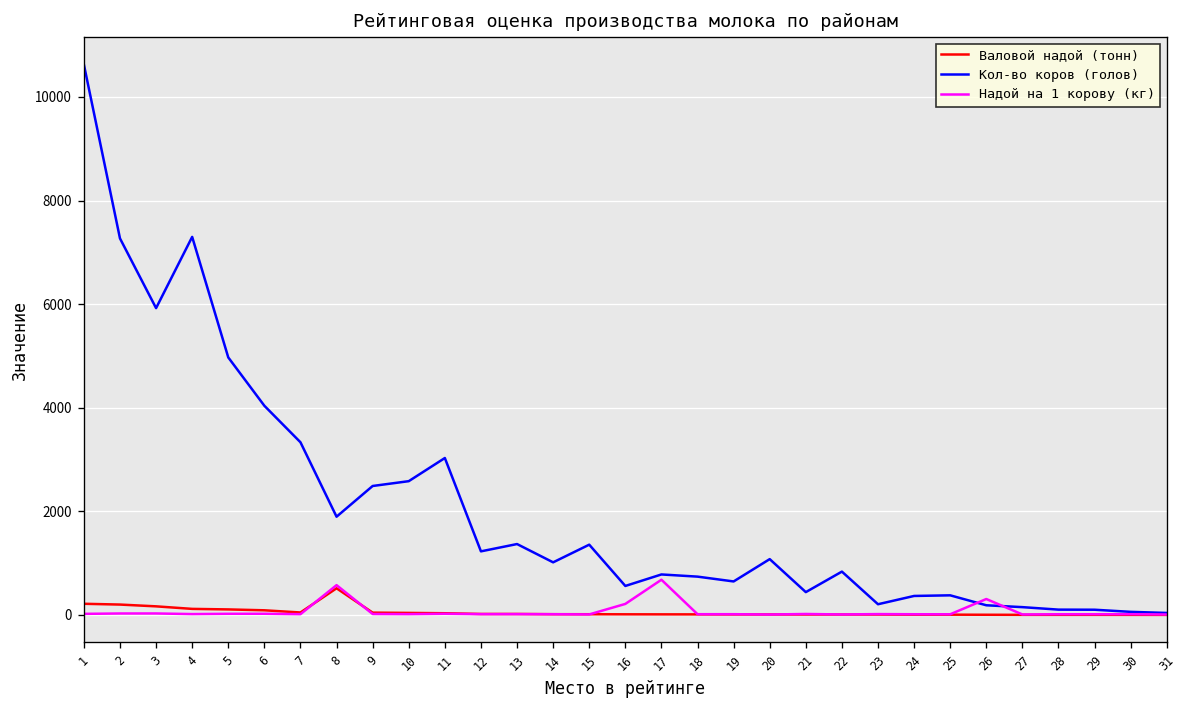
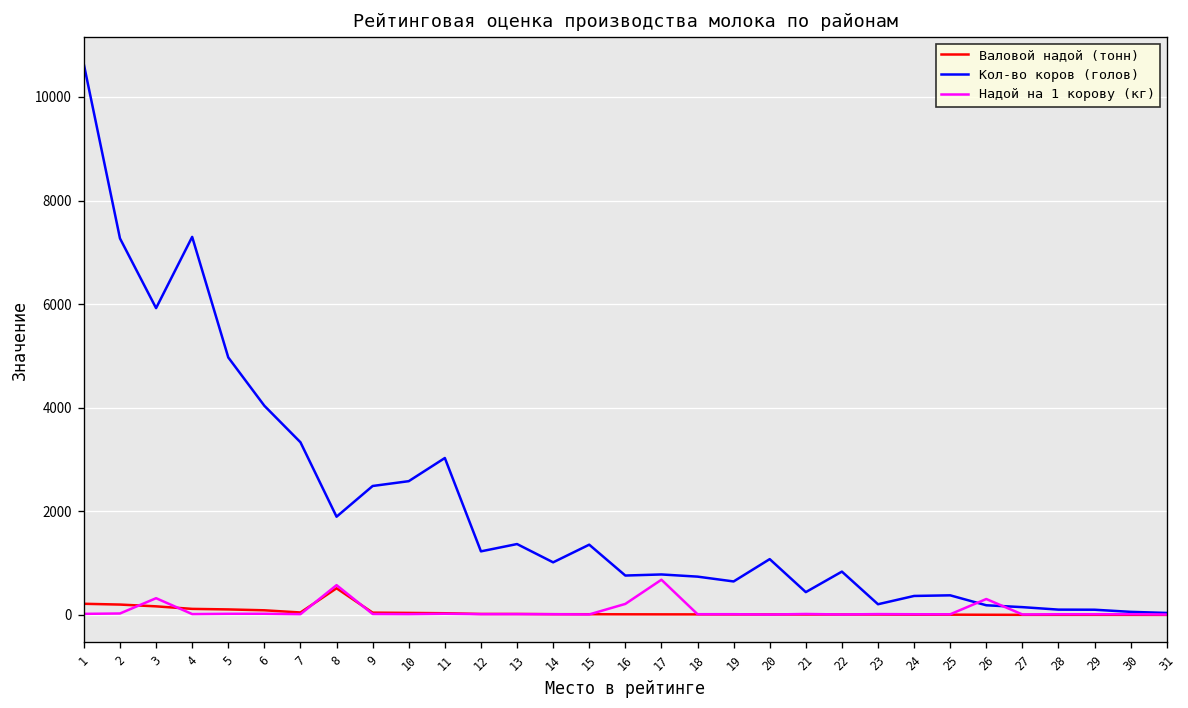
Надой на 1 корову (кг), 3: 0 -> 300
Кол-во коров (голов), 16: 600 -> 800
